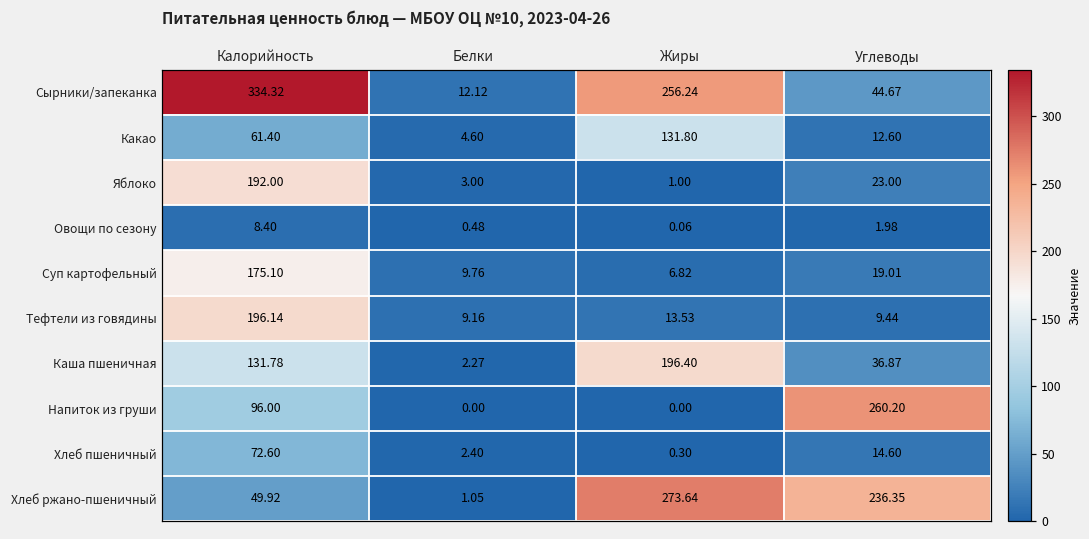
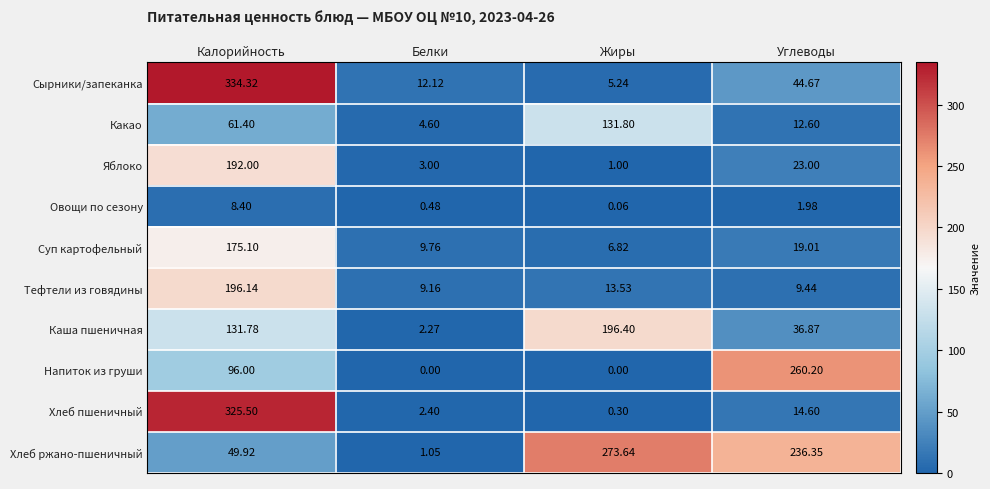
Сырники/запеканка, Жиры: 256.24 -> 5.24
Хлеб пшеничный, Калорийность: 72.60 -> 325.50
